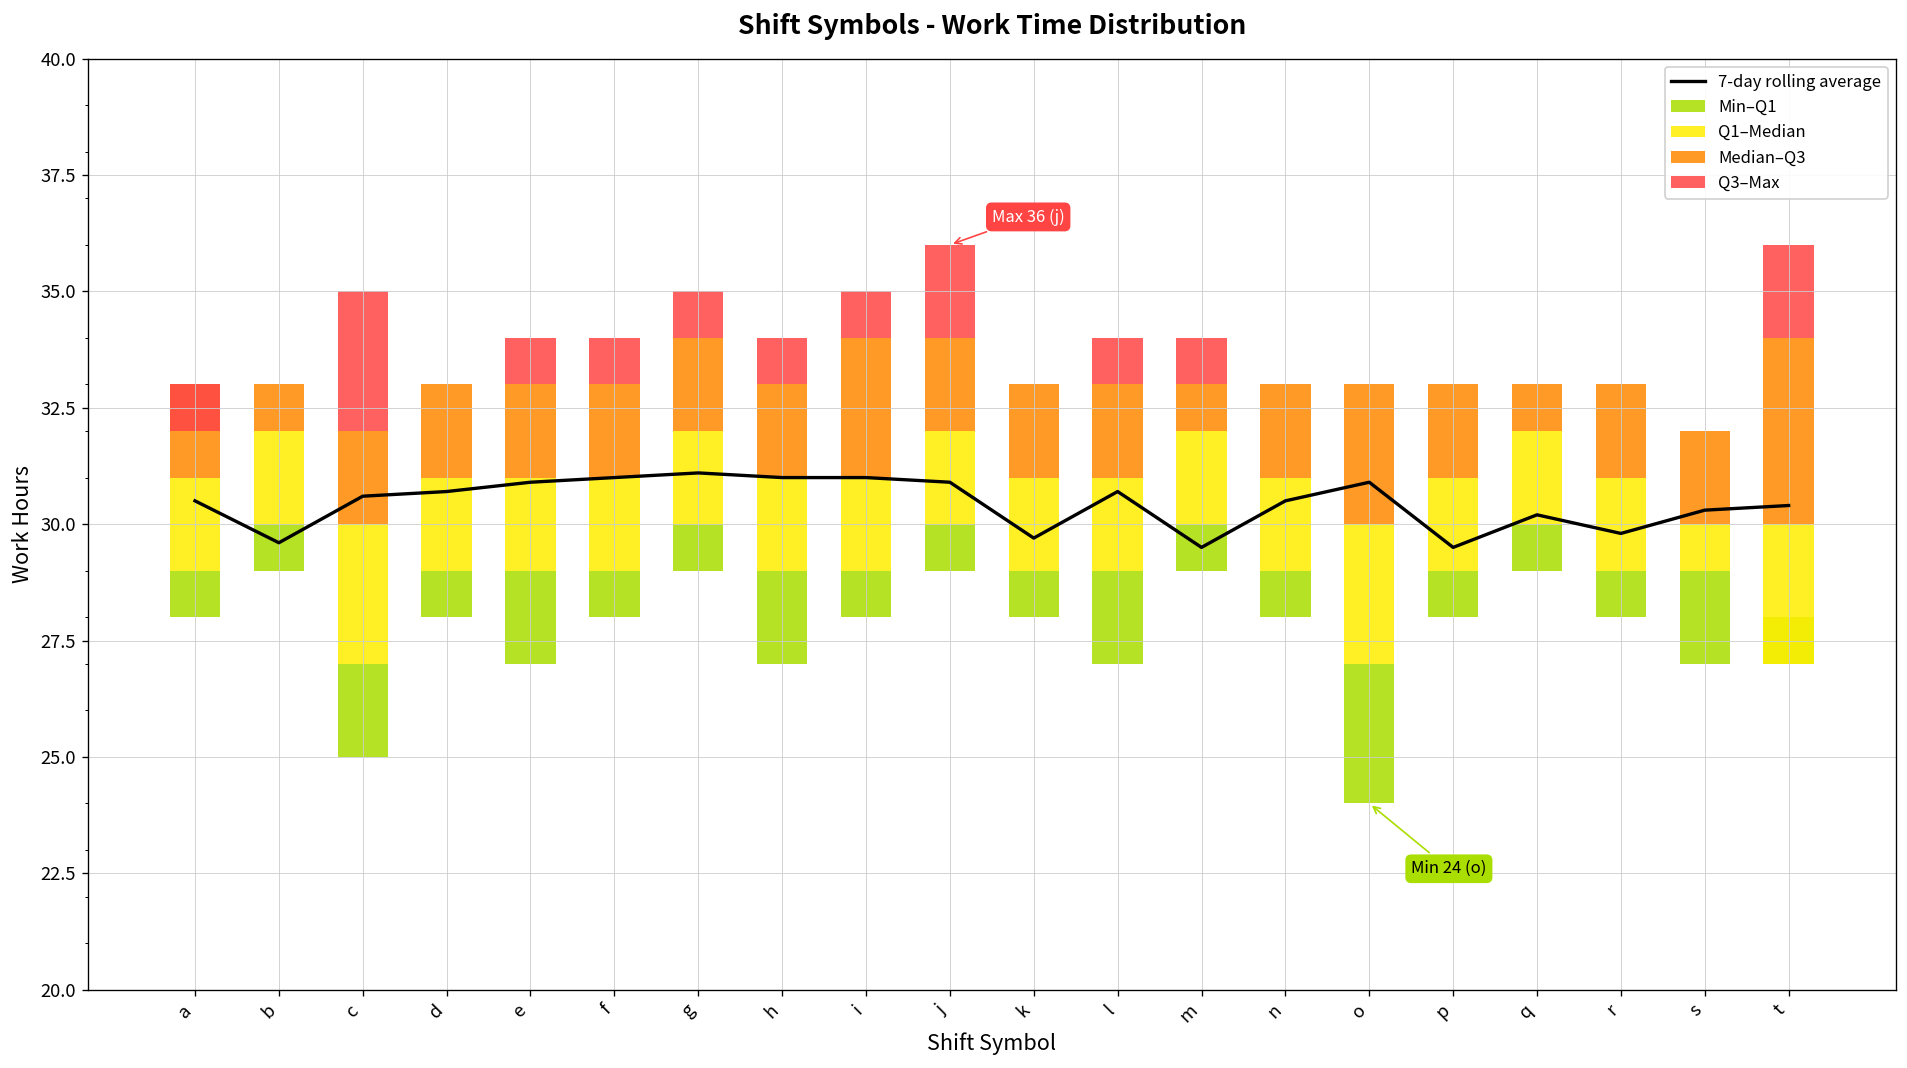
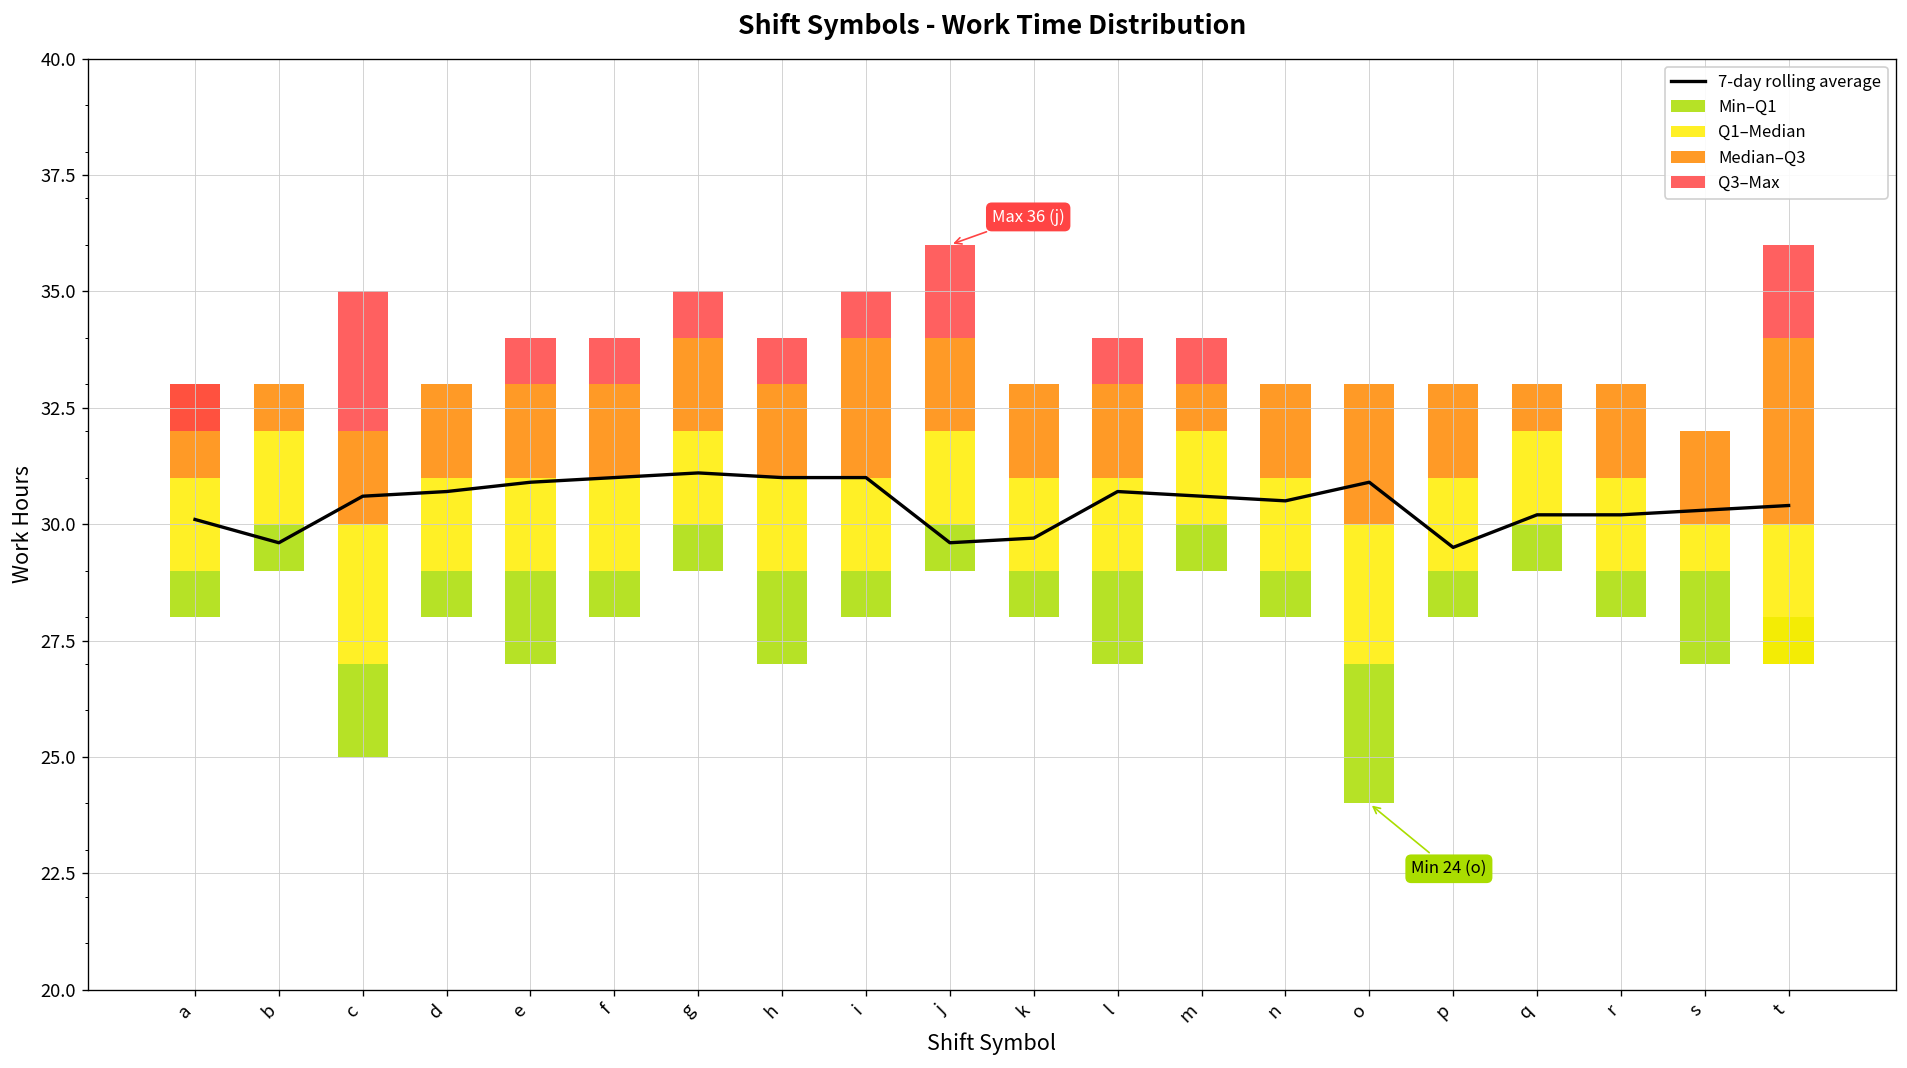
7-day rolling average, a: 30.5 -> 30.1
7-day rolling average, j: 30.9 -> 29.6
7-day rolling average, m: 29.5 -> 30.6
7-day rolling average, r: 29.8 -> 30.2
